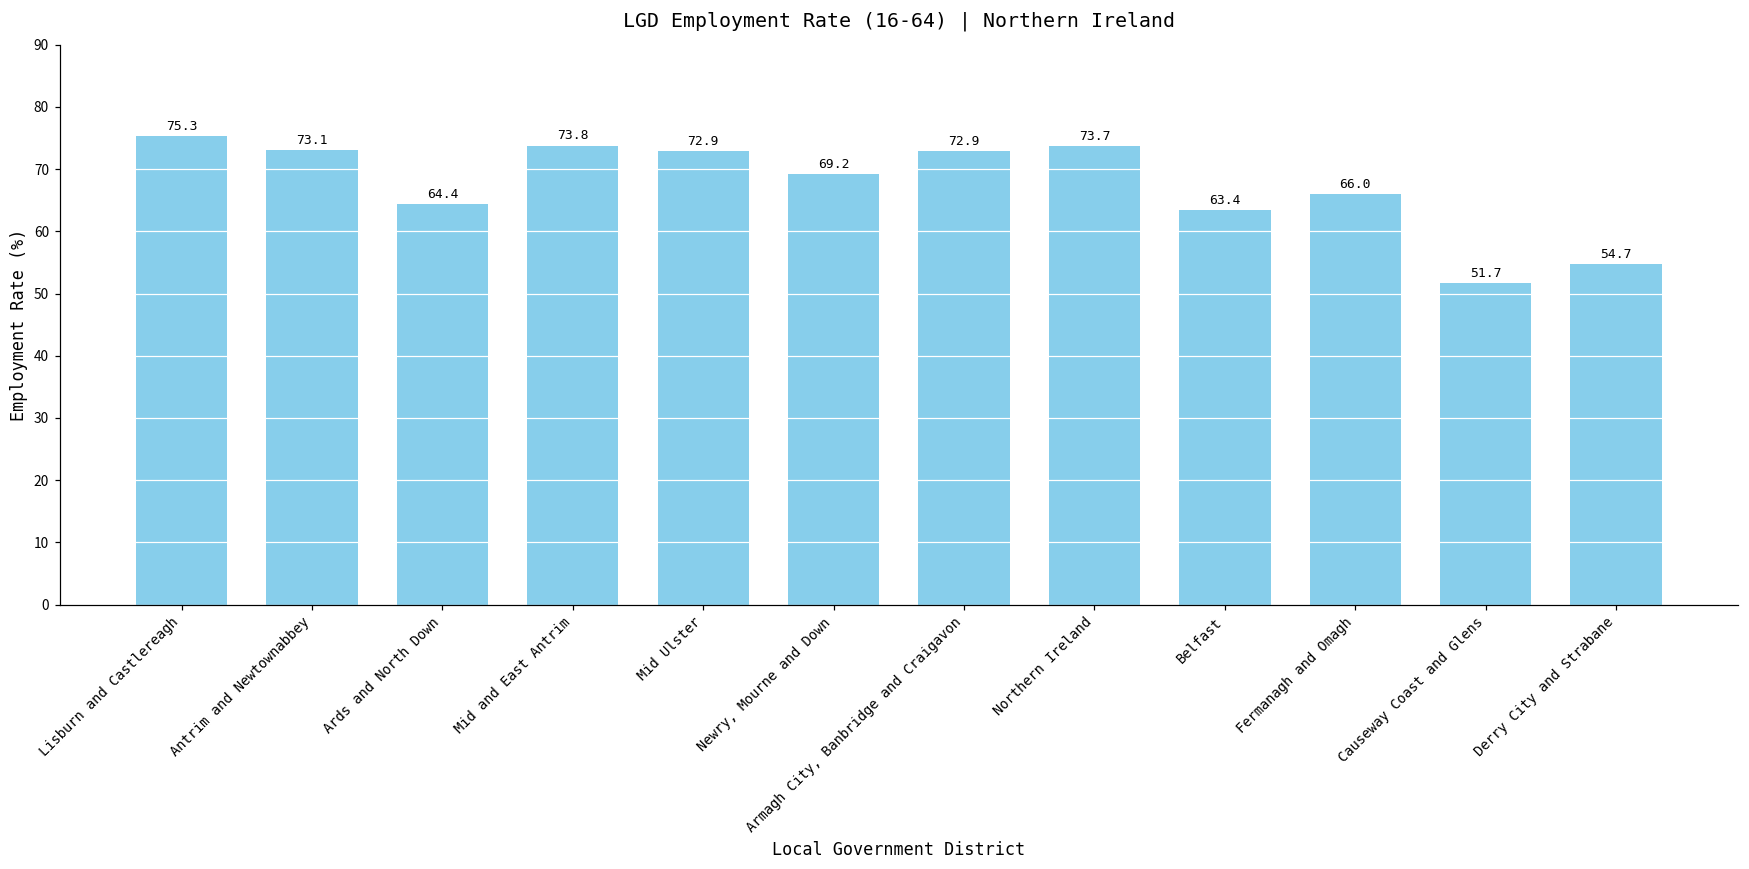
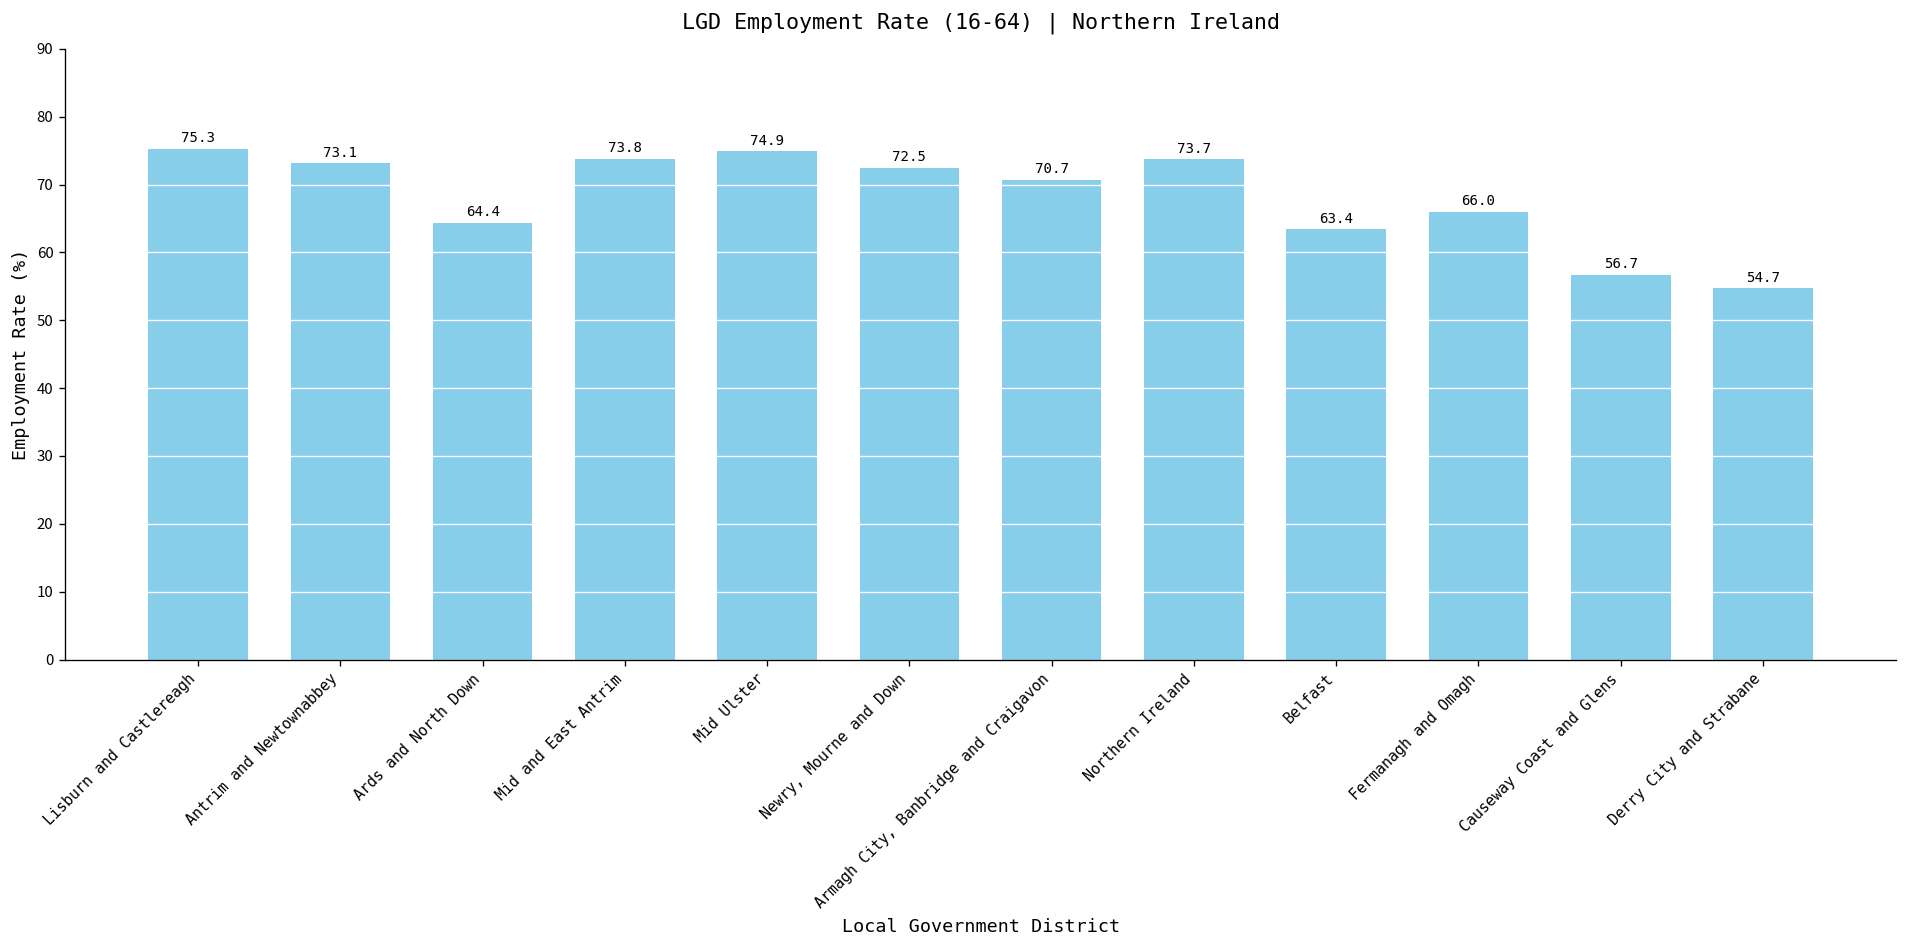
Mid Ulster: 72.9 -> 74.9
Newry, Mourne and Down: 69.2 -> 72.5
Armagh City, Banbridge and Craigavon: 72.9 -> 70.7
Causeway Coast and Glens: 51.7 -> 56.7
